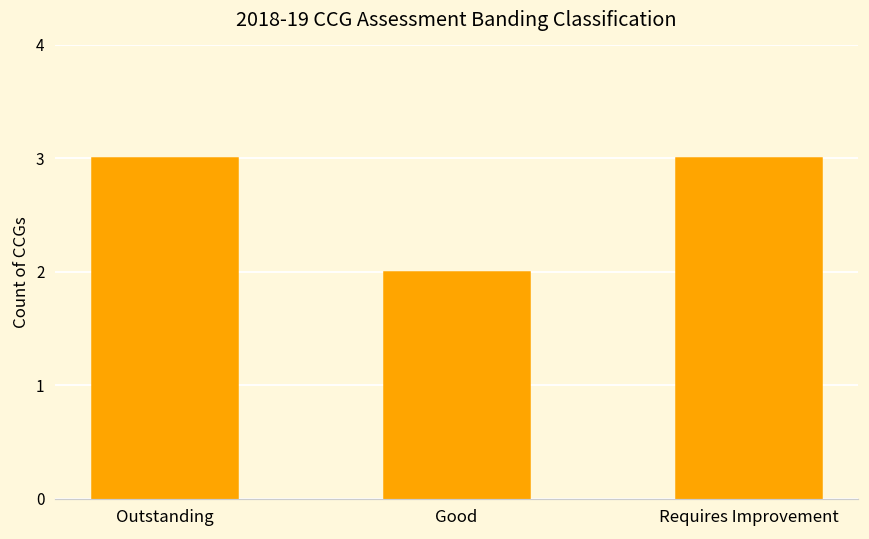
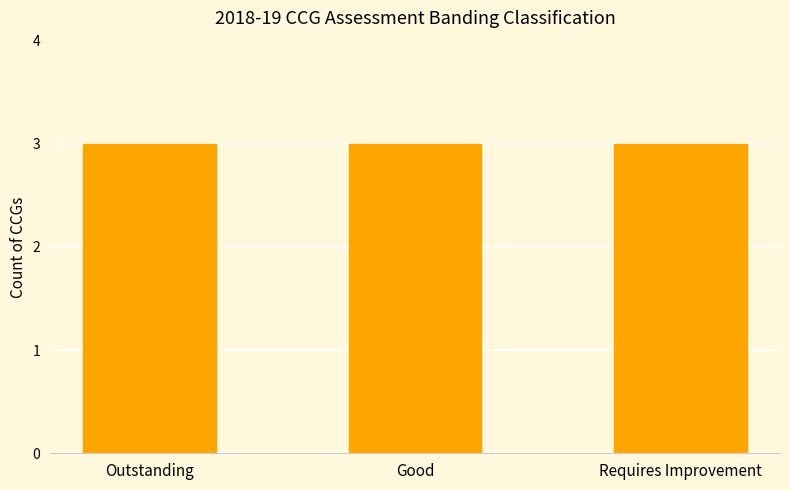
Good: 2 -> 3
